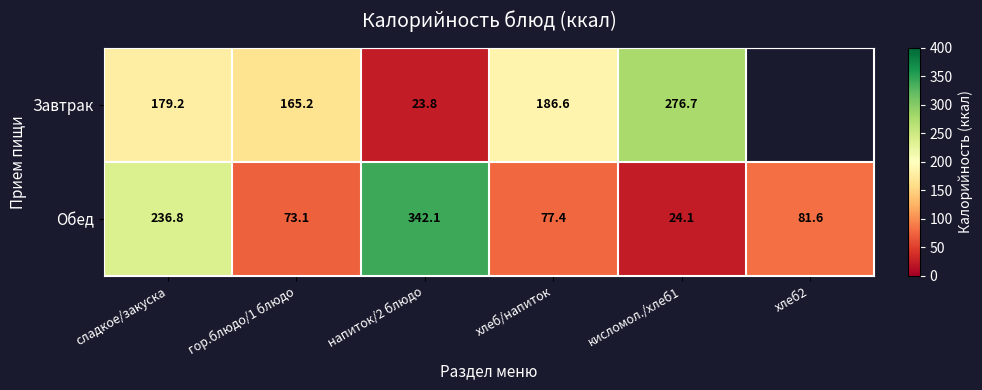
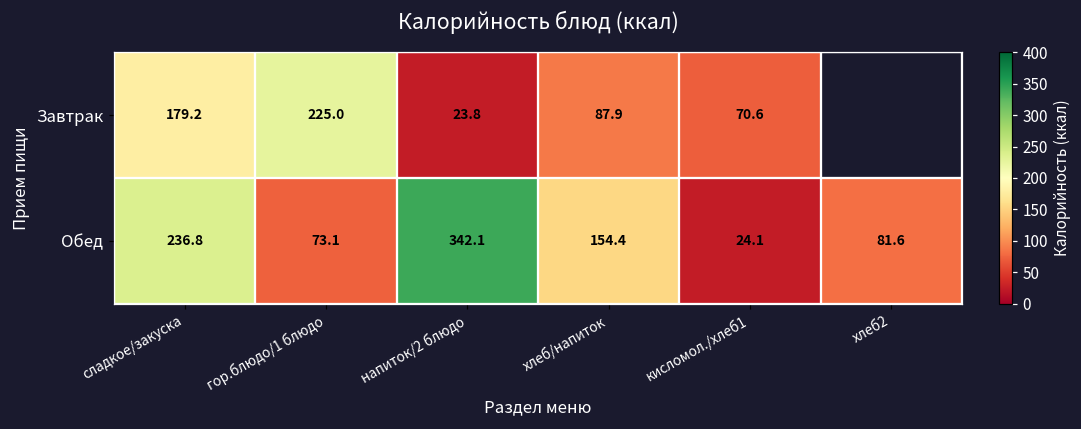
Завтрак, гор.блюдо/1 блюдо: 165.2 -> 225.0
Завтрак, хлеб/напиток: 186.6 -> 87.9
Завтрак, кисломол./хлеб1: 276.7 -> 70.6
Обед, хлеб/напиток: 77.4 -> 154.4
